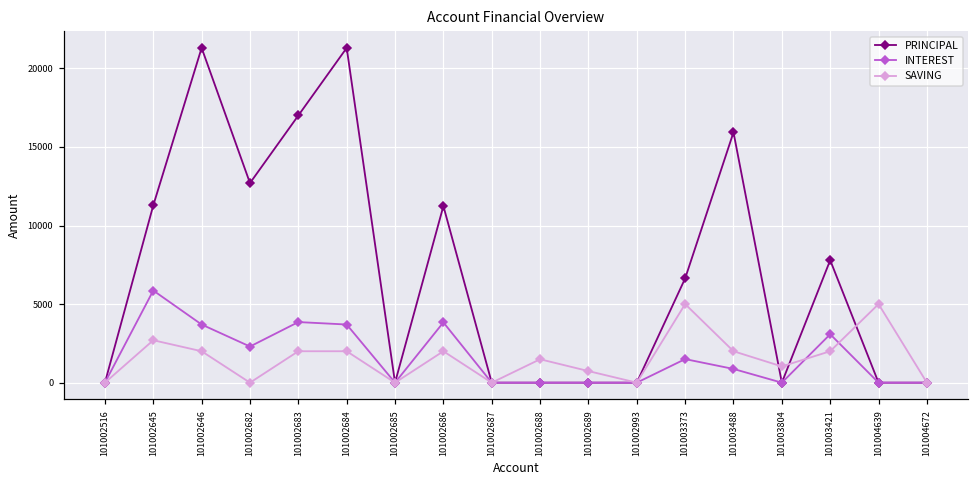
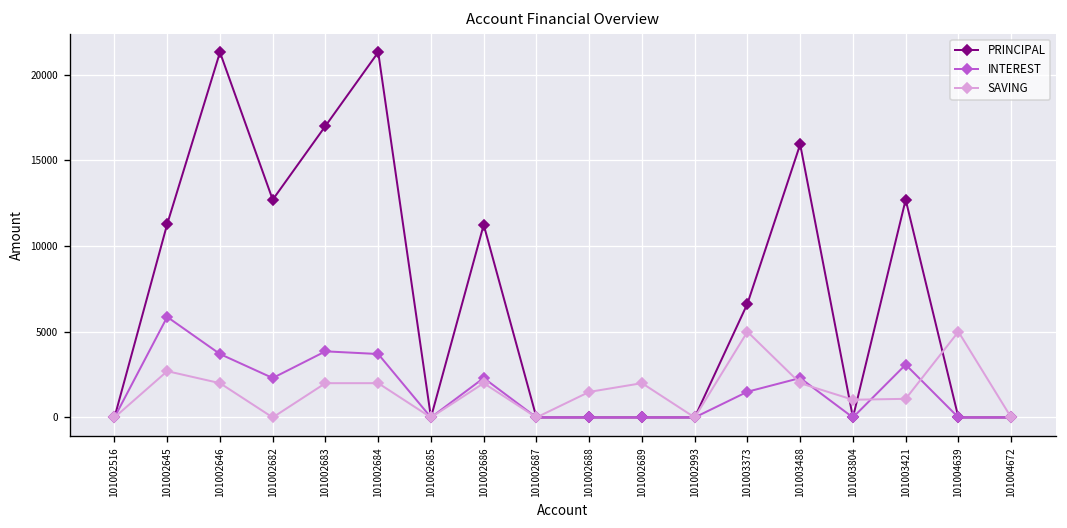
INTEREST, 101002686: 3800 -> 2300
SAVING, 101002689: 700 -> 2000
INTEREST, 101003488: 900 -> 2300
PRINCIPAL, 101003421: 7800 -> 12700
SAVING, 101003421: 2000 -> 1100
